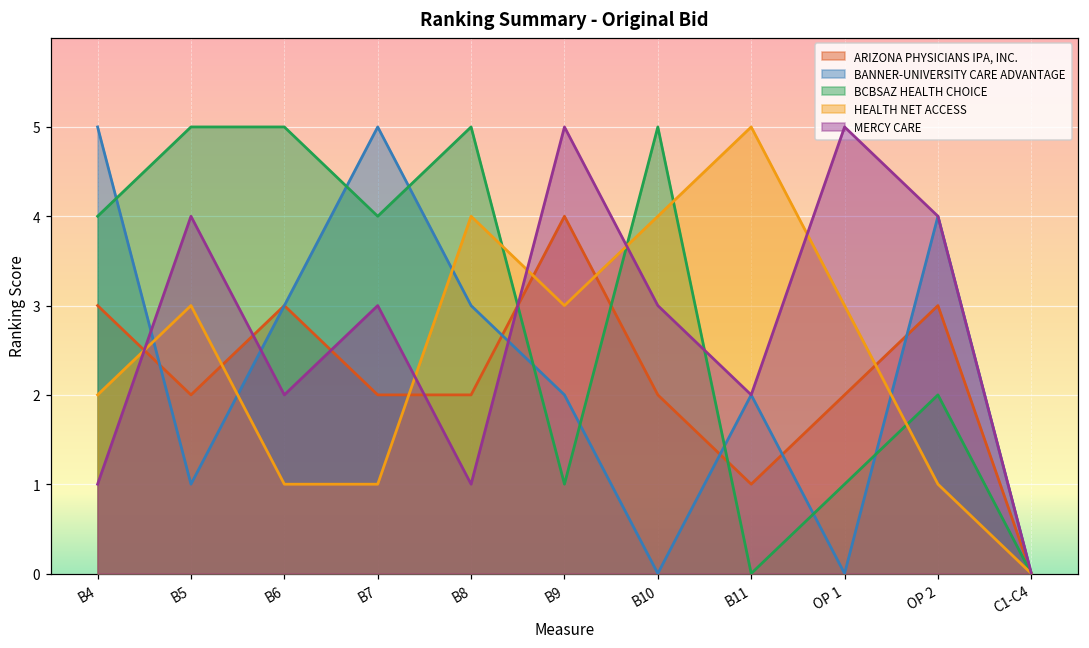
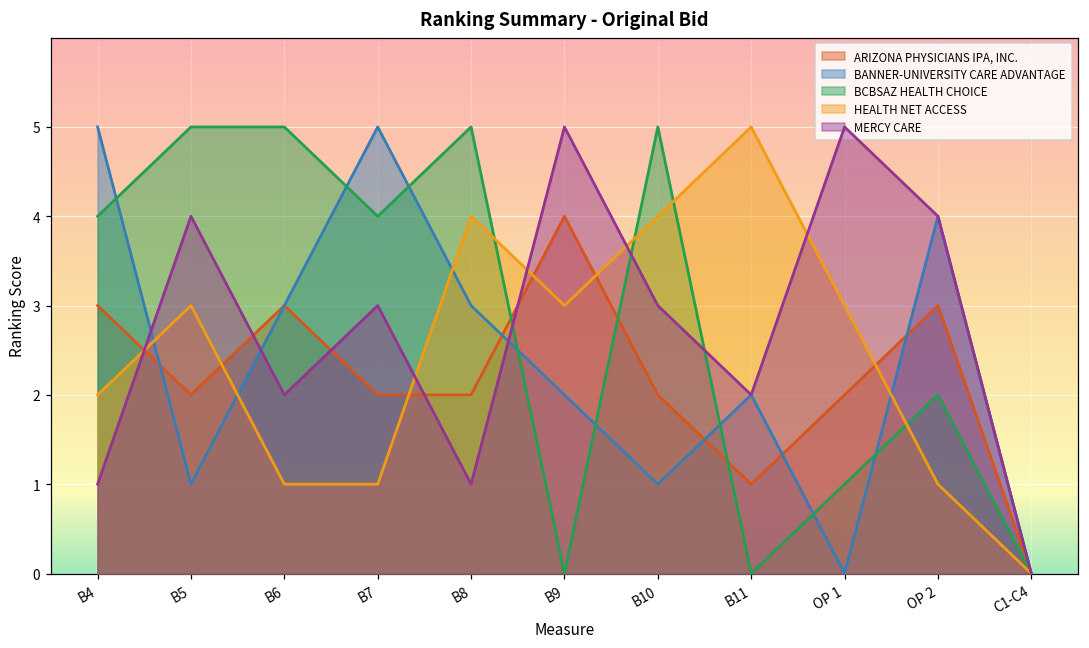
BCBSAZ HEALTH CHOICE, B9: 1 -> 0
BANNER-UNIVERSITY CARE ADVANTAGE, B10: 0 -> 1
